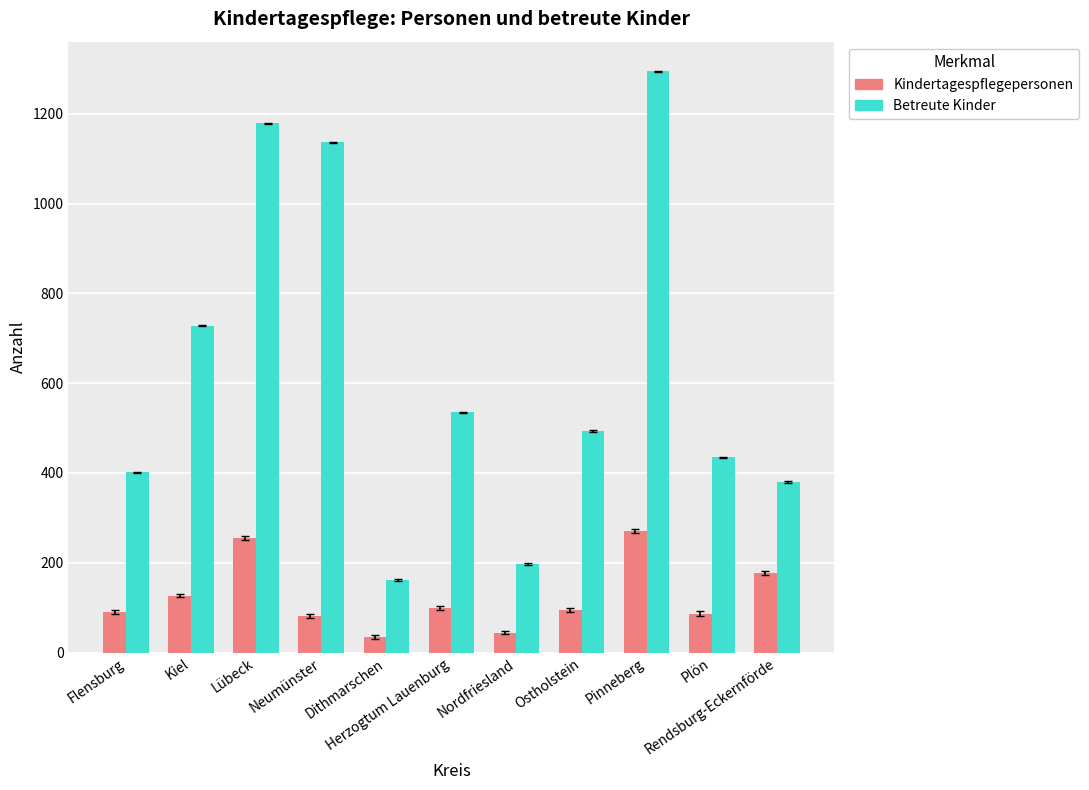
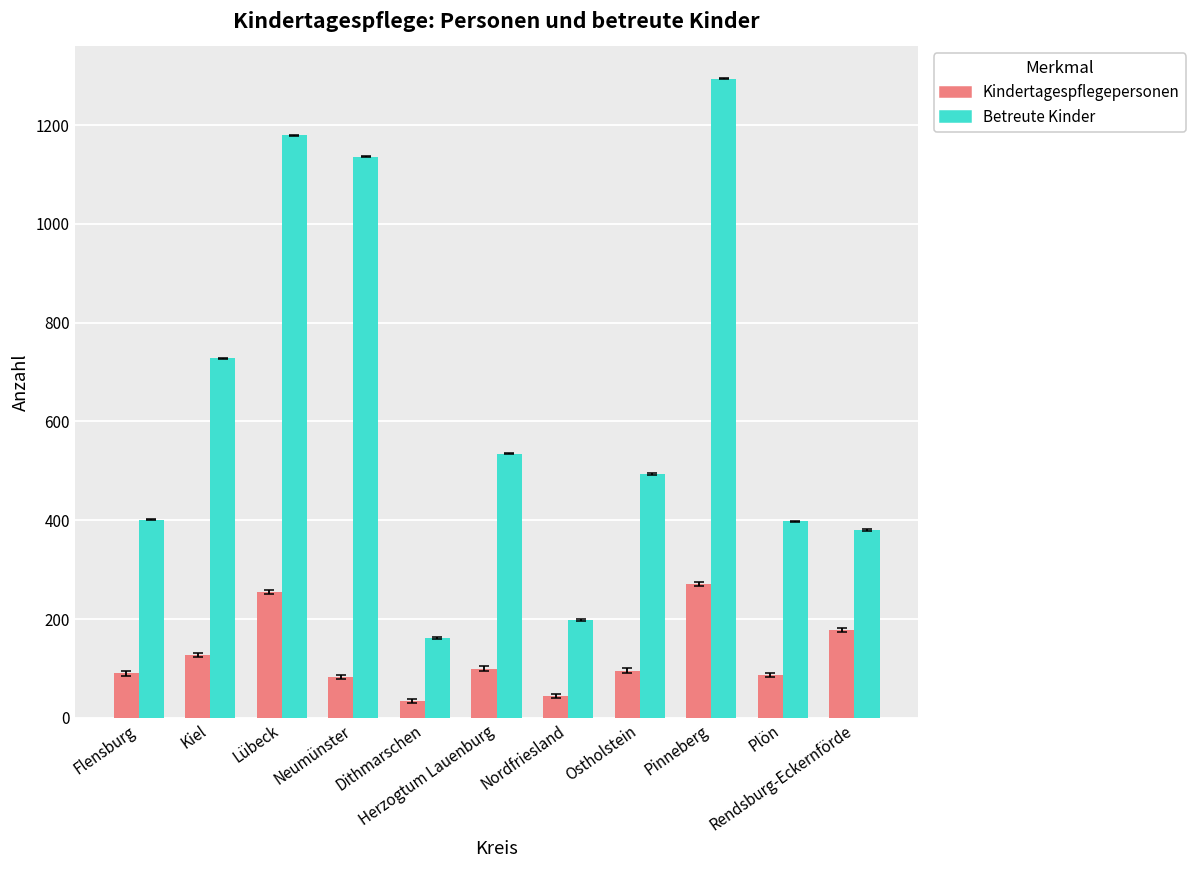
Betreute Kinder, Plön: 440 -> 400
